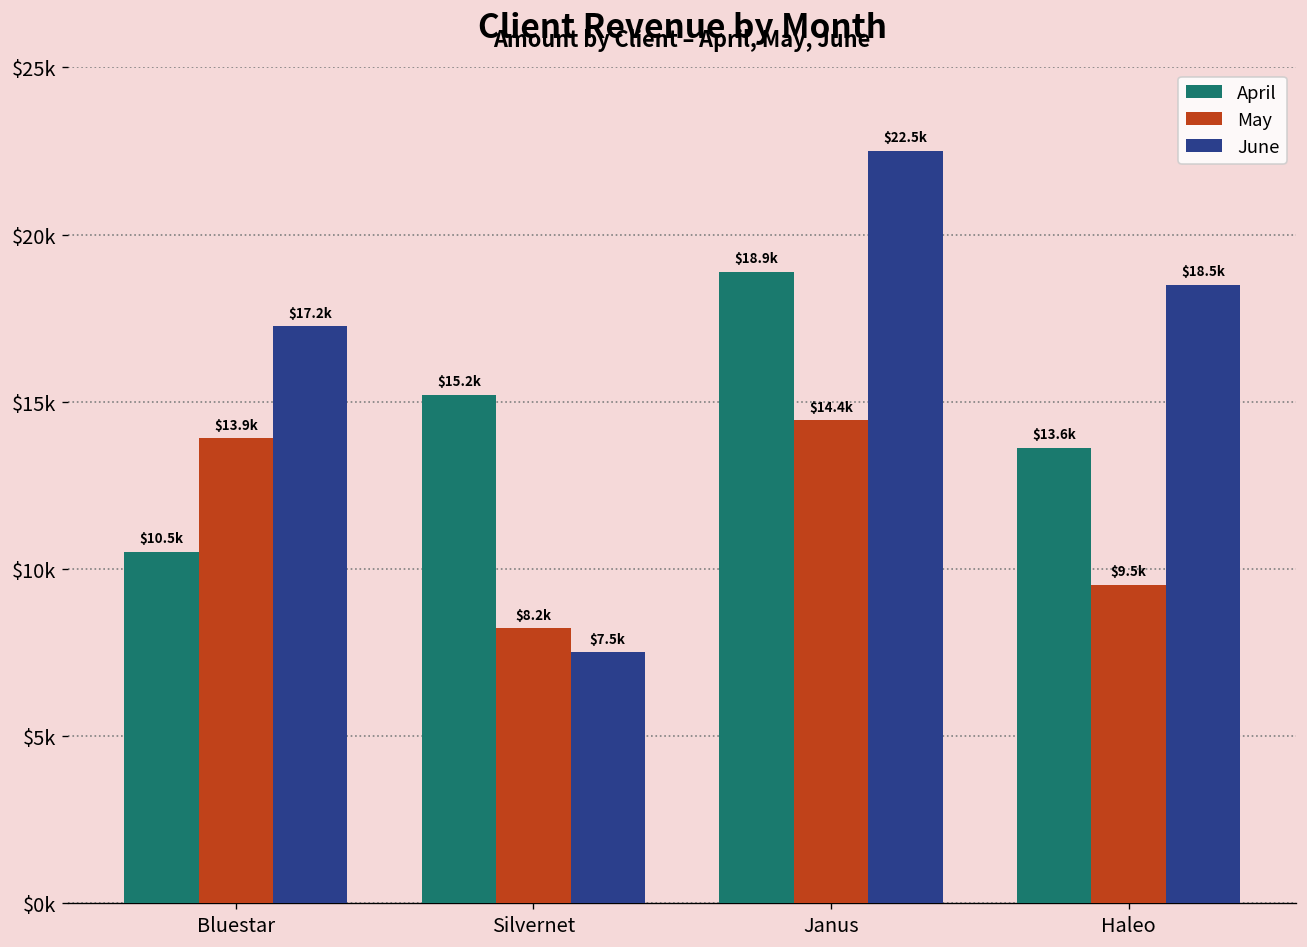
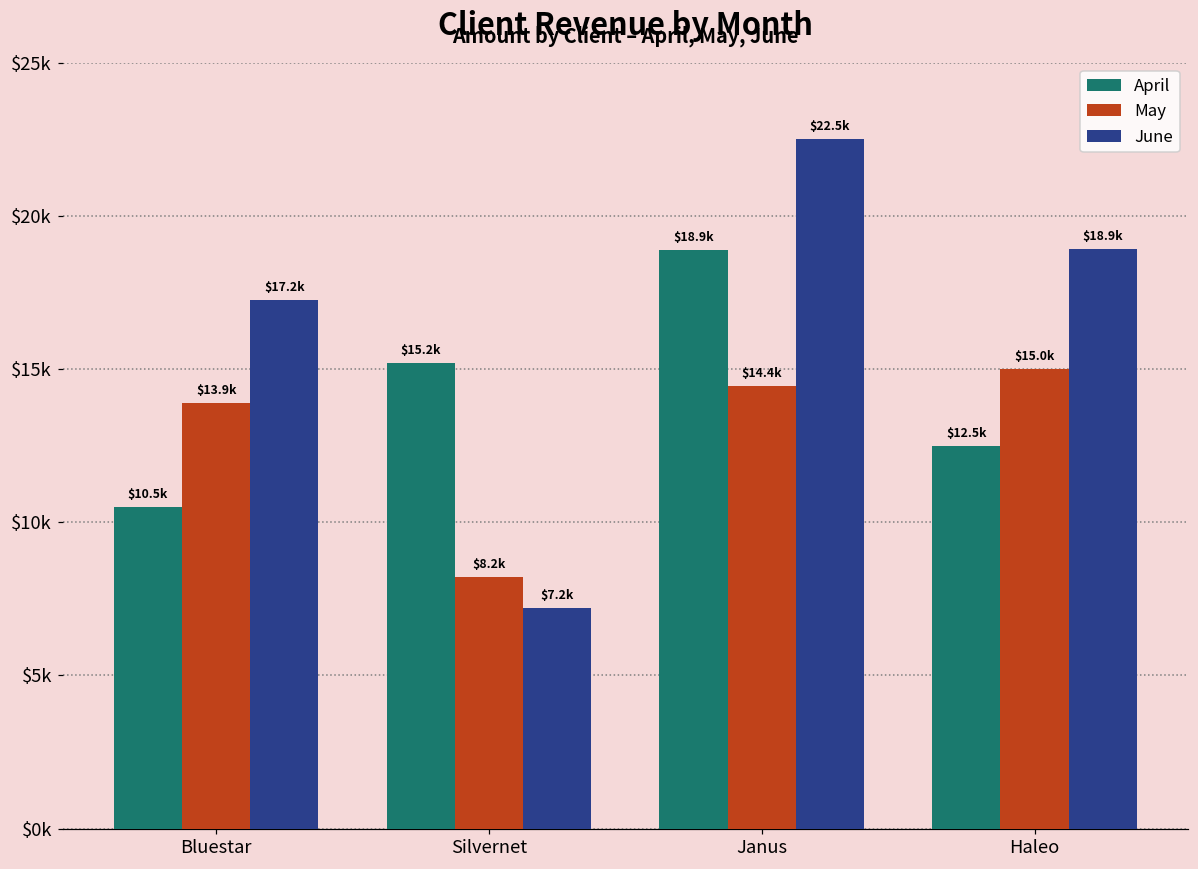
June, Silvernet: $7.5k -> $7.2k
April, Haleo: $13.6k -> $12.5k
May, Haleo: $9.5k -> $15.0k
June, Haleo: $18.5k -> $18.9k
